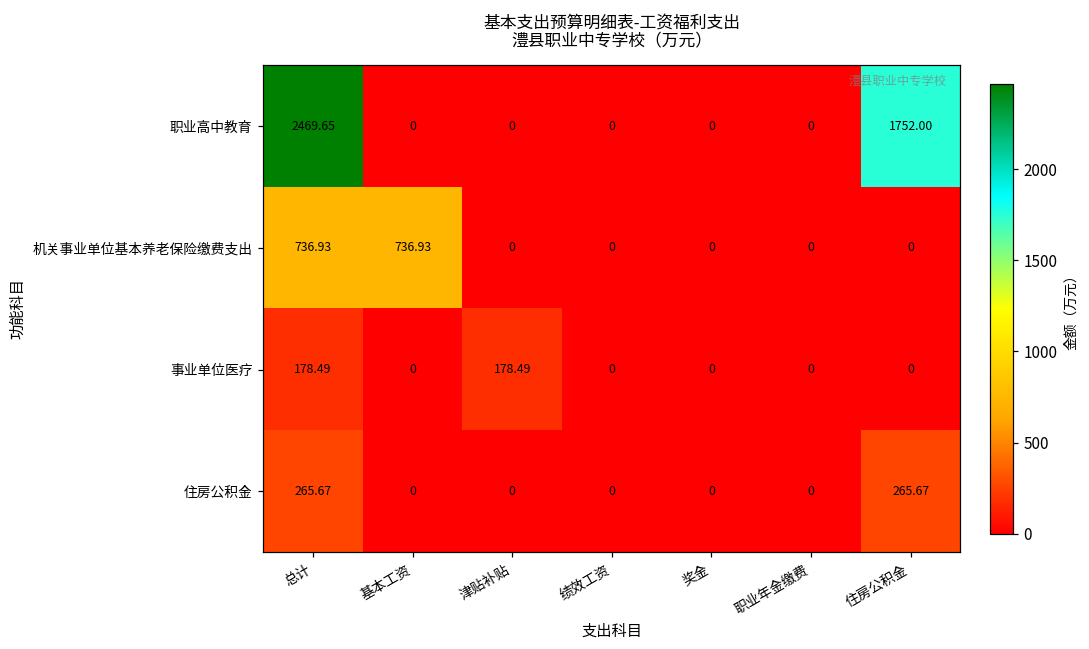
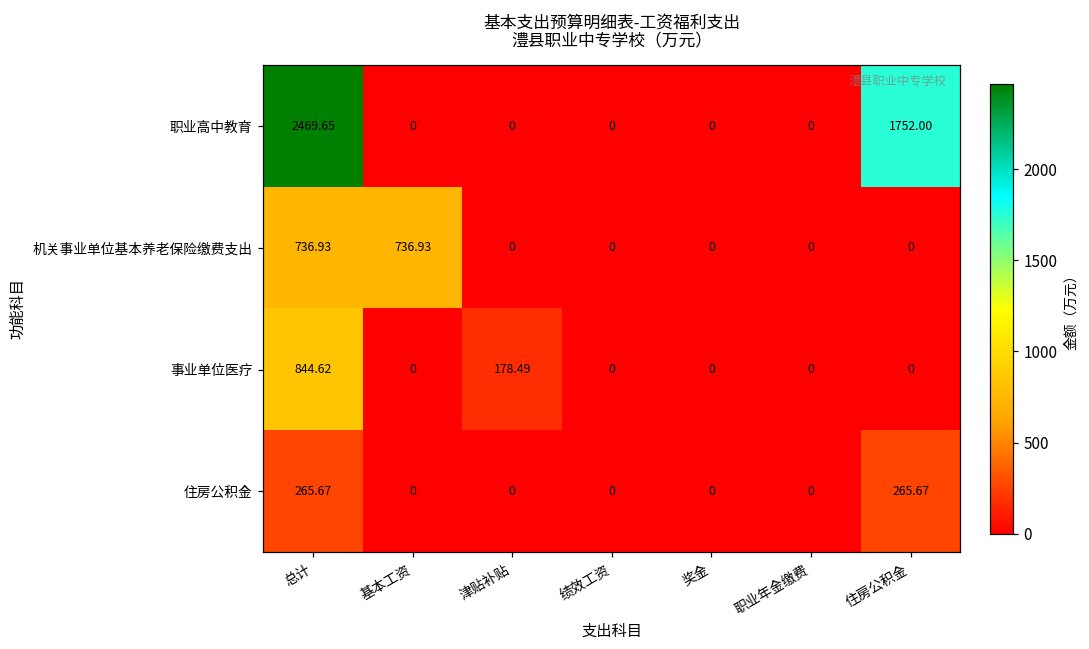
事业单位医疗, 总计: 178.49 -> 844.62
